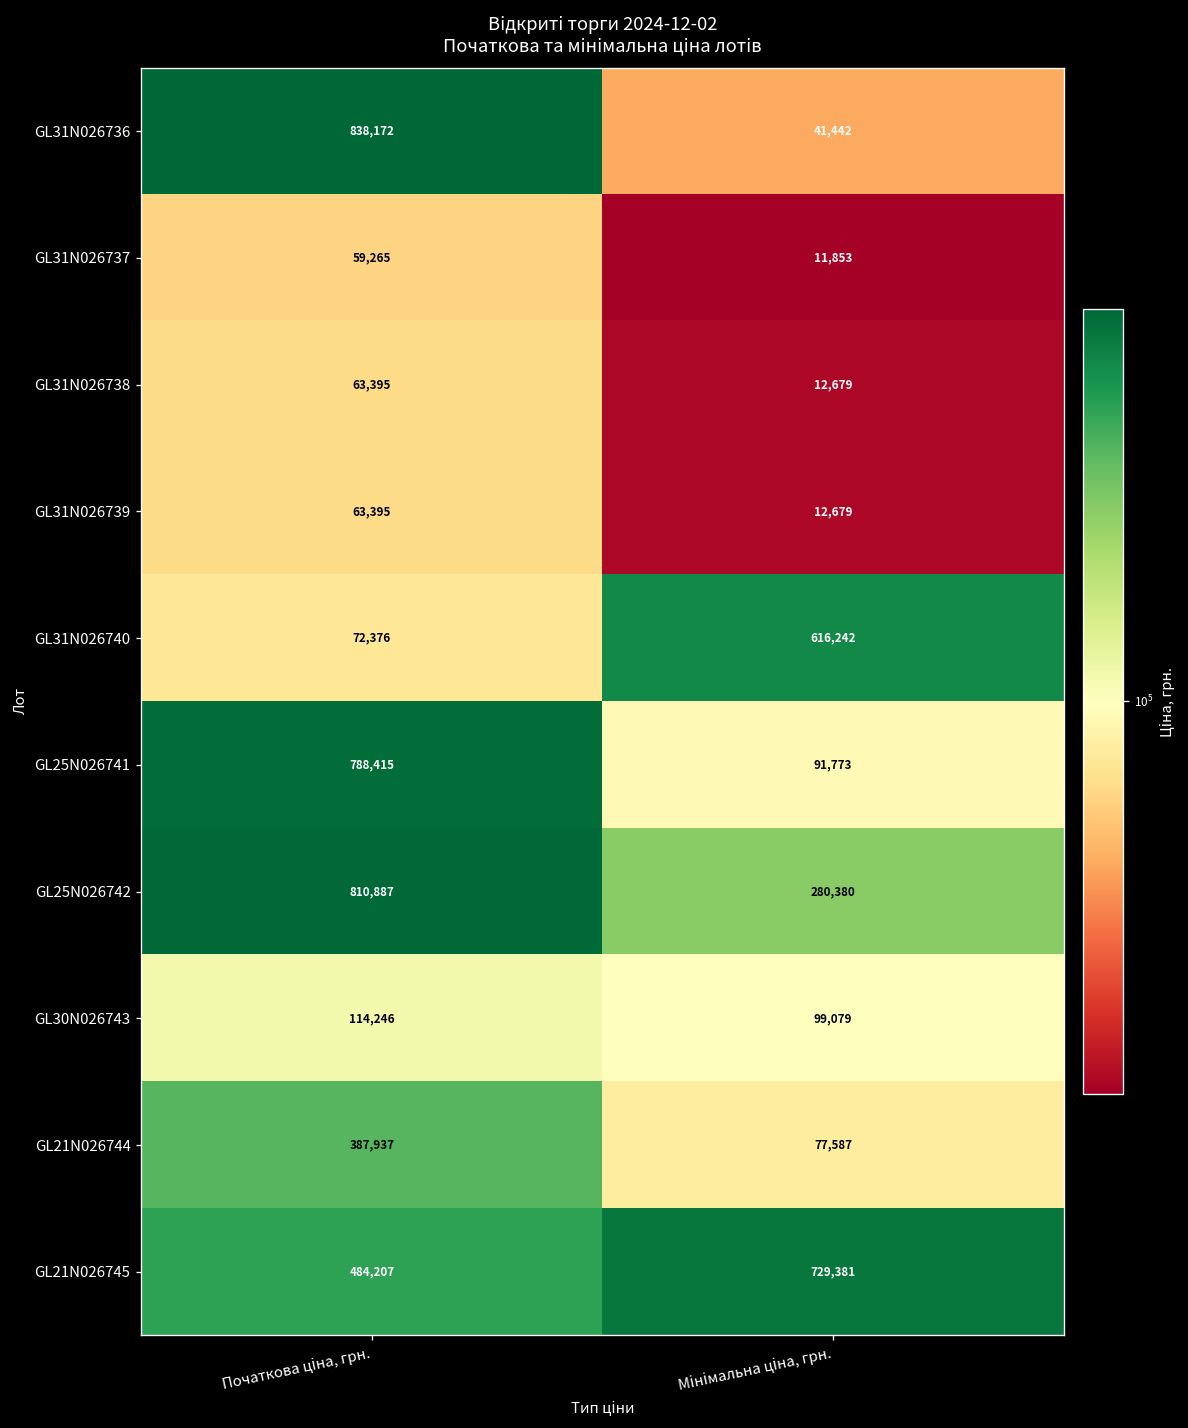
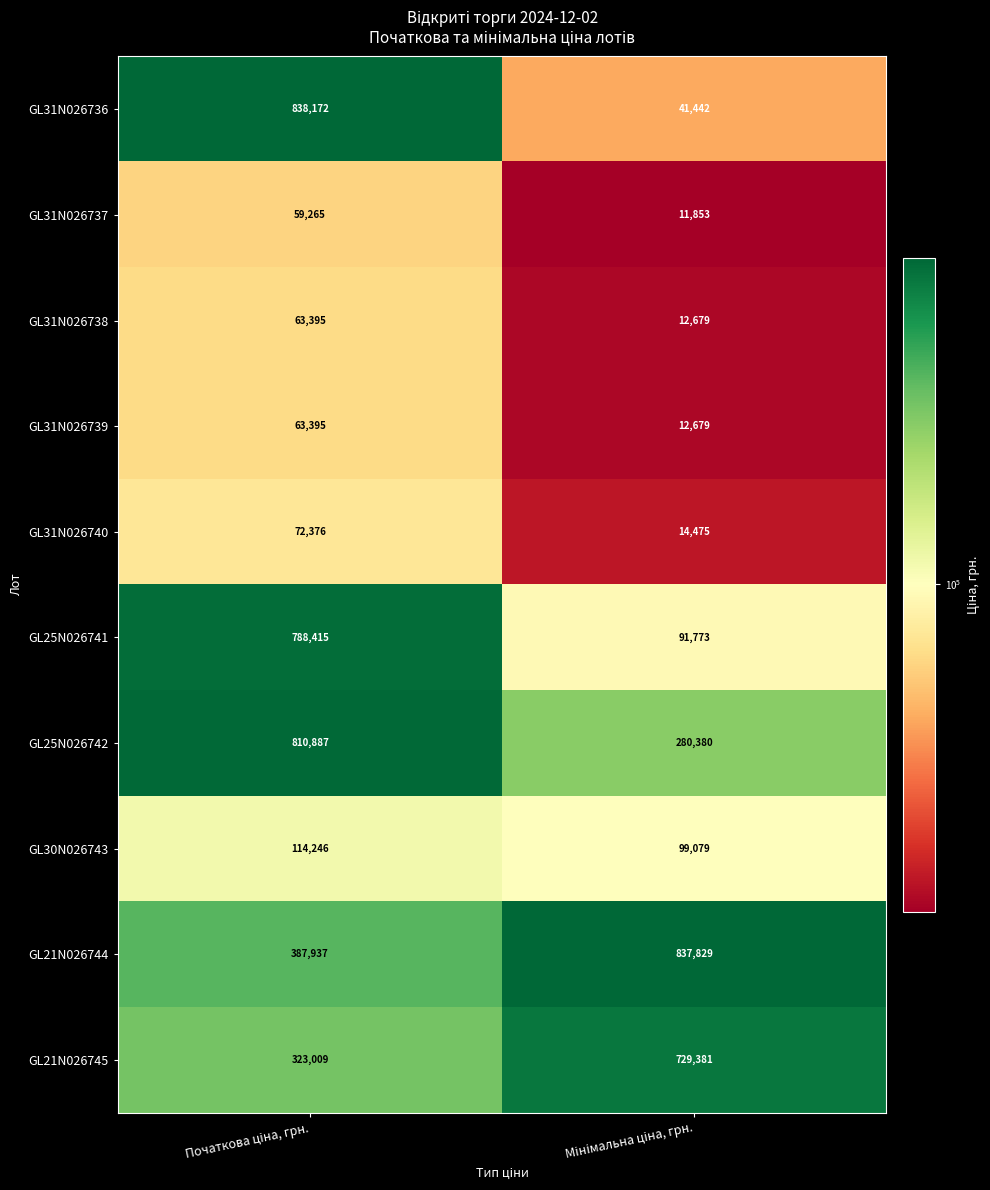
GL31N026740, Мінімальна ціна, грн.: 616,242 -> 14,475
GL21N026744, Мінімальна ціна, грн.: 77,587 -> 837,829
GL21N026745, Початкова ціна, грн.: 484,207 -> 323,009
